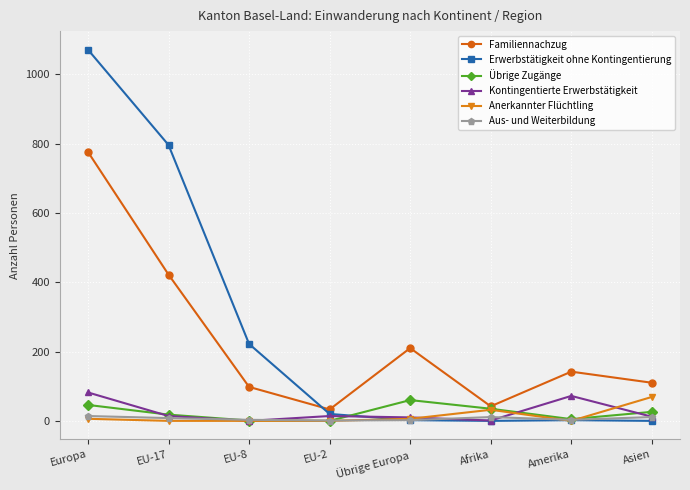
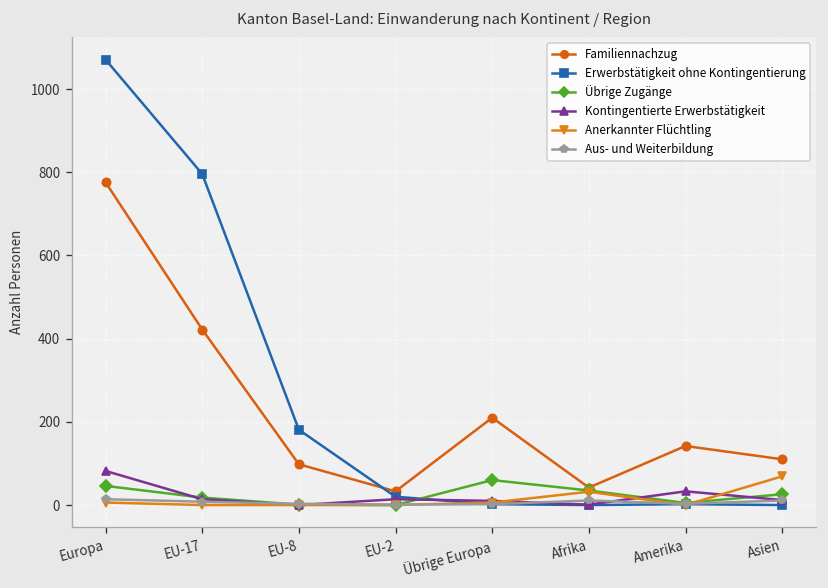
Erwerbstätigkeit ohne Kontingentierung, EU-8: 220 -> 180
Kontingentierte Erwerbstätigkeit, Amerika: 70 -> 30
